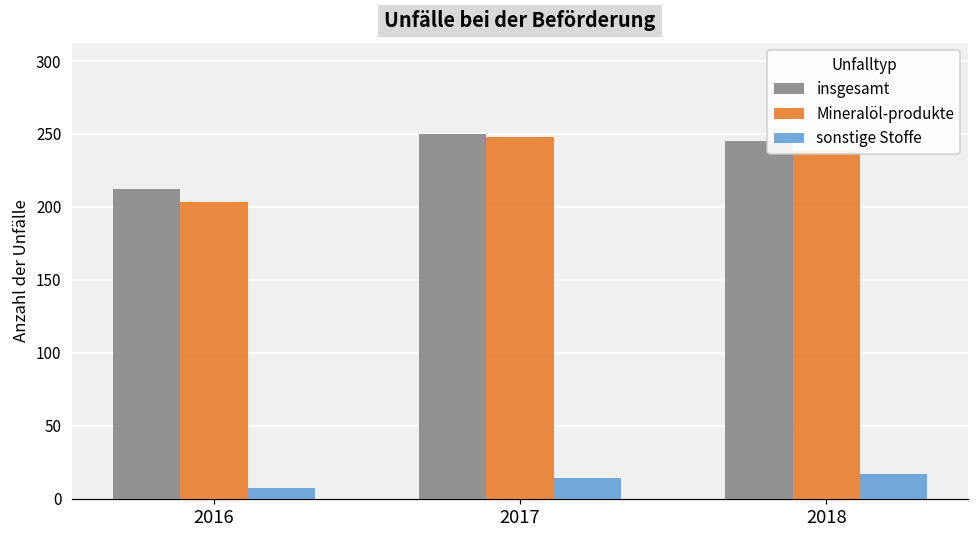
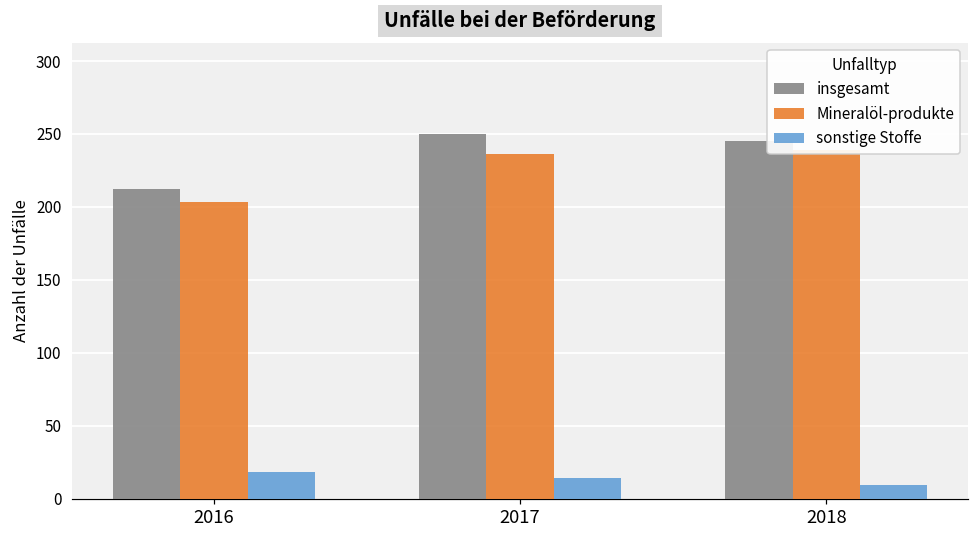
sonstige Stoffe, 2016: 7 -> 18
Mineralöl-produkte, 2017: 248 -> 236
sonstige Stoffe, 2018: 17 -> 9
